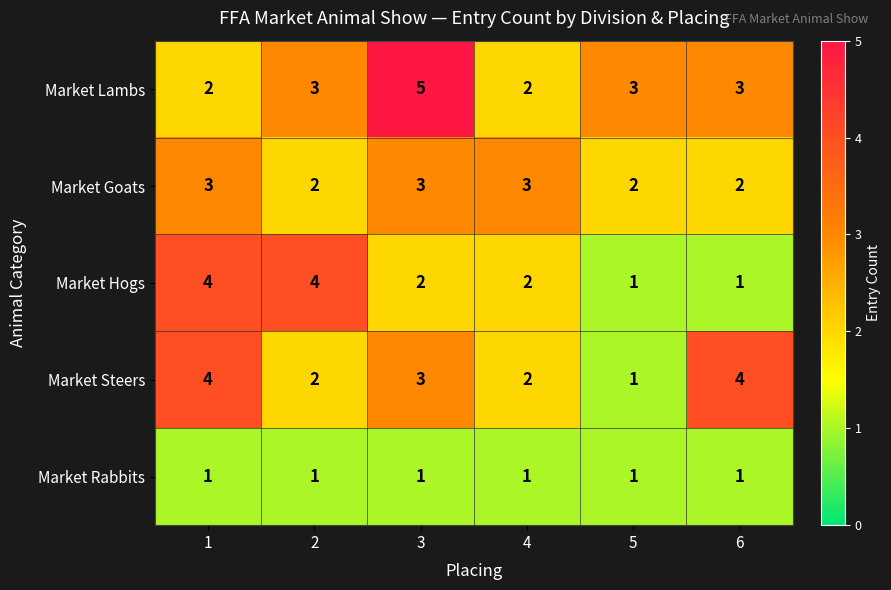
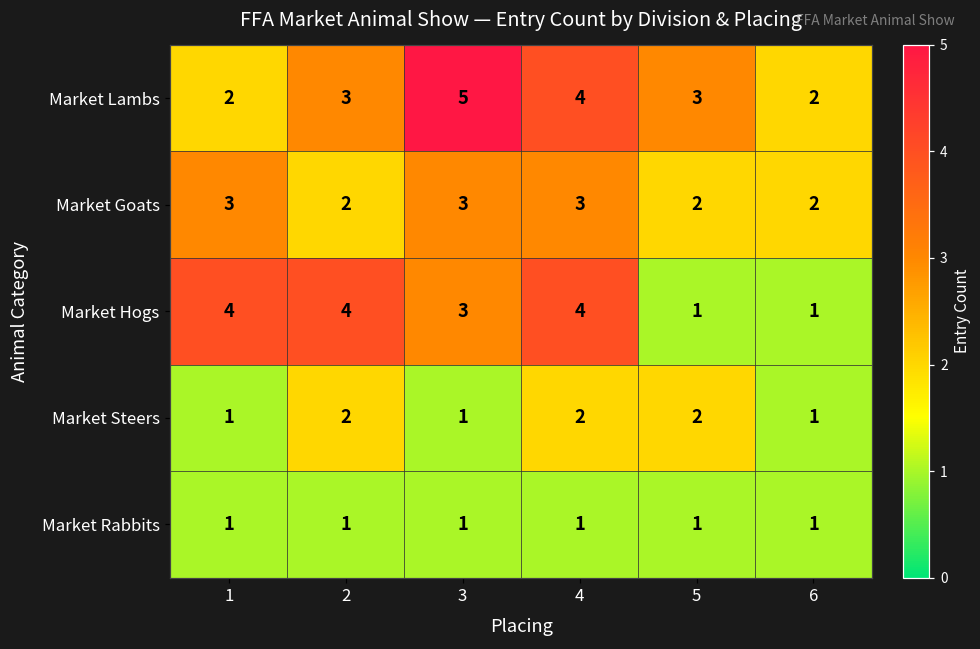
Market Lambs, 4: 2 -> 4
Market Lambs, 6: 3 -> 2
Market Hogs, 3: 2 -> 3
Market Hogs, 4: 2 -> 4
Market Steers, 1: 4 -> 1
Market Steers, 3: 3 -> 1
Market Steers, 5: 1 -> 2
Market Steers, 6: 4 -> 1
